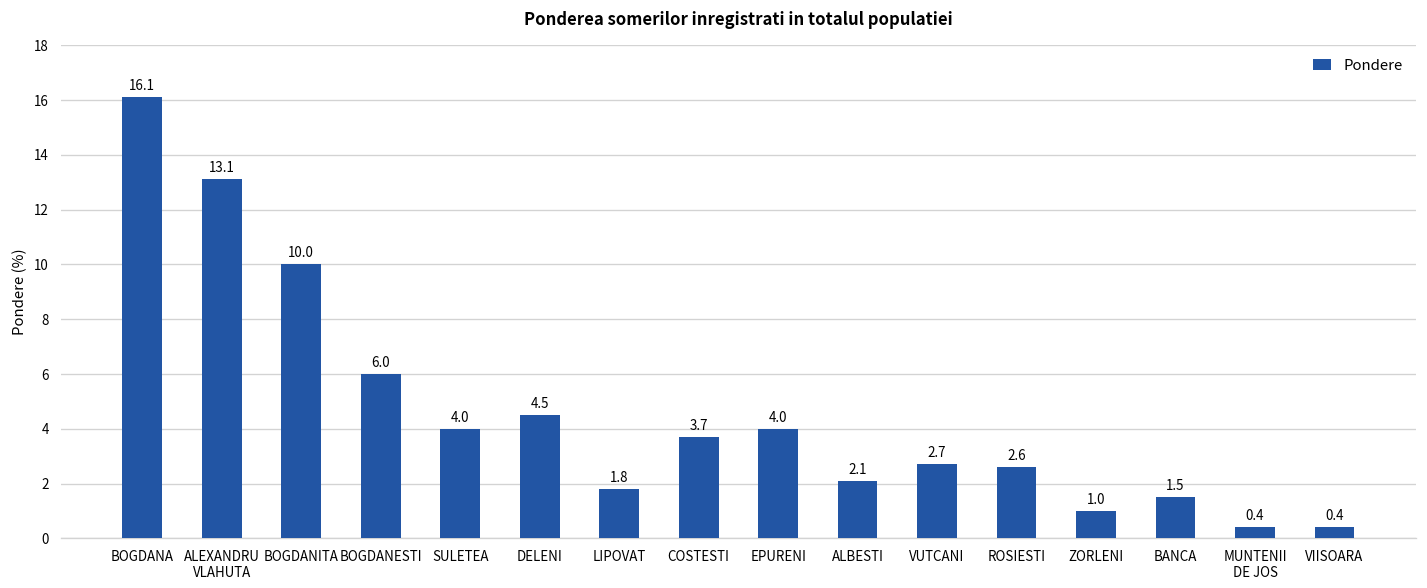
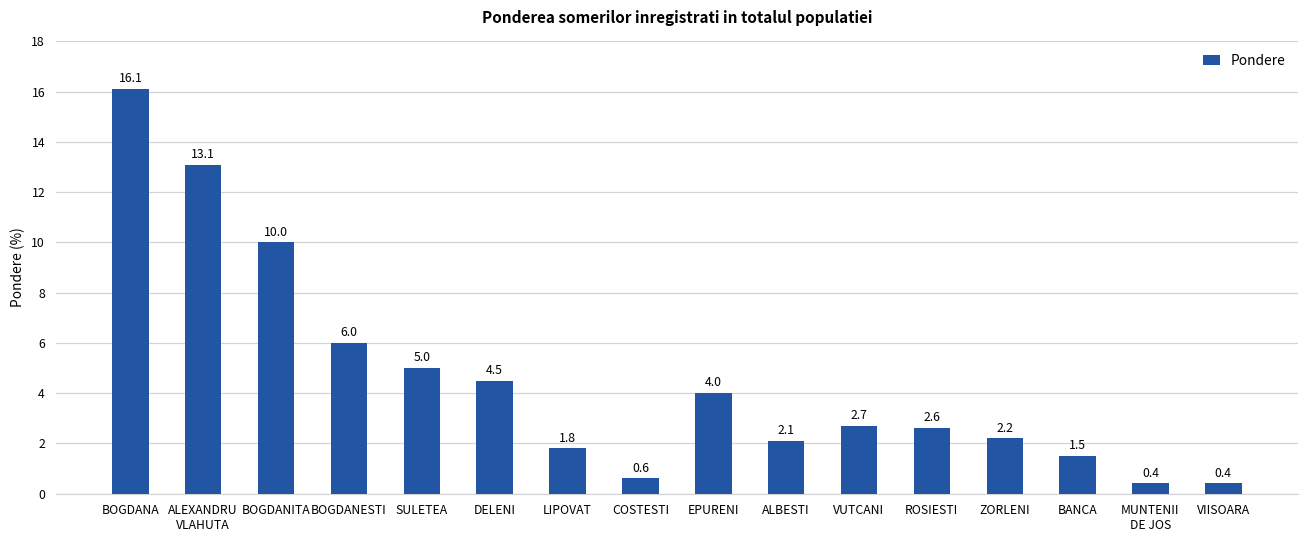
SULETEA: 4.0 -> 5.0
COSTESTI: 3.7 -> 0.6
ZORLENI: 1.0 -> 2.2
